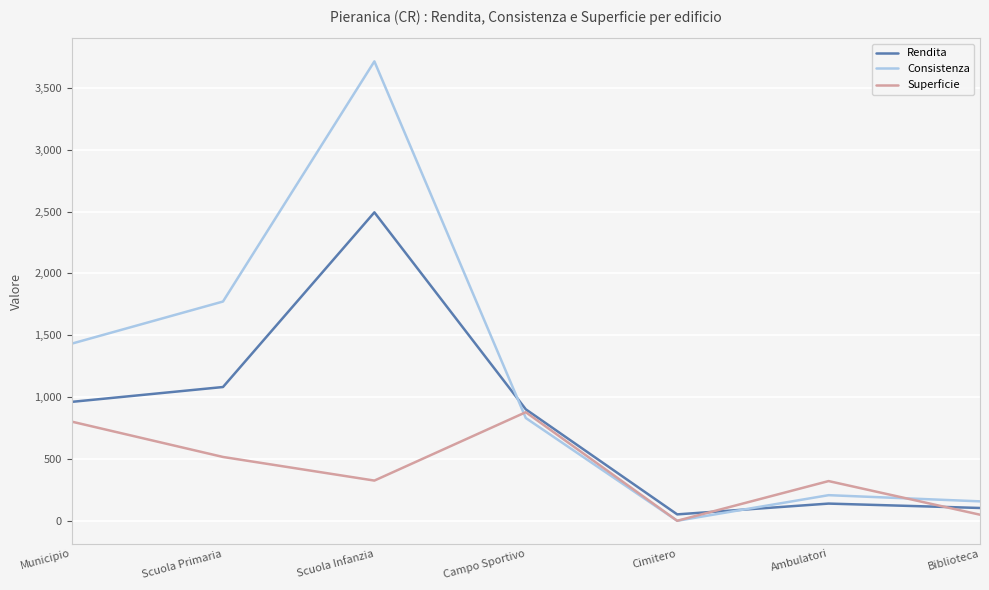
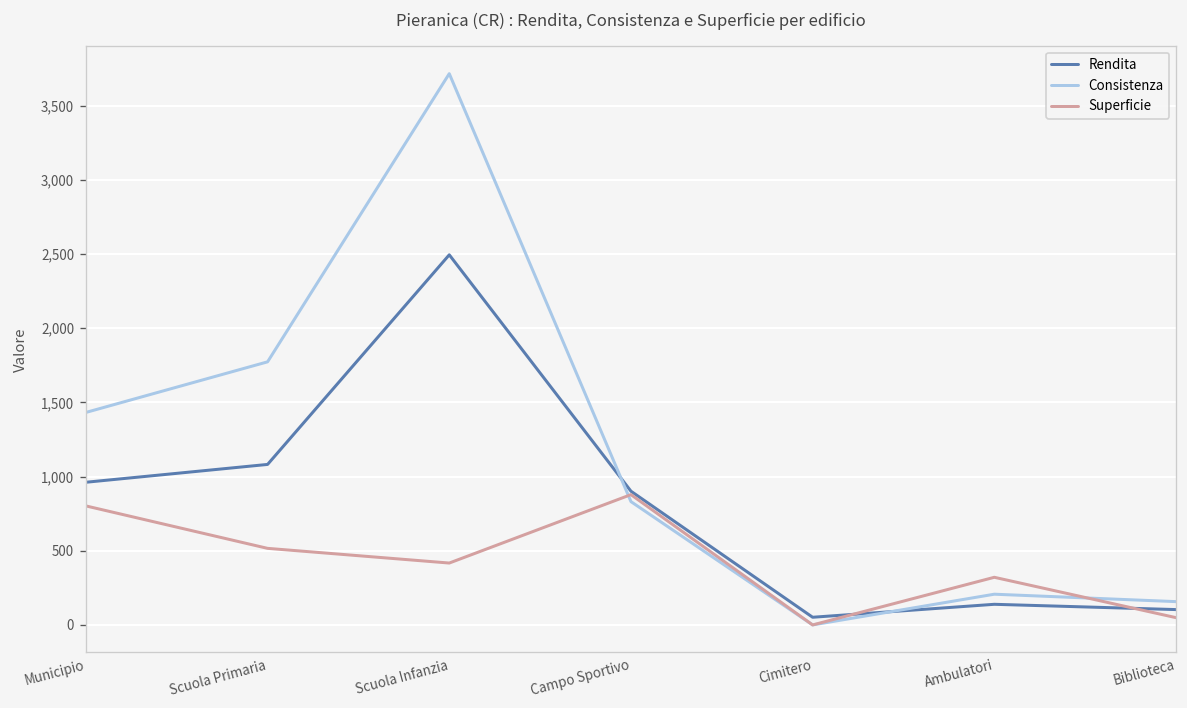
Superficie, Scuola Infanzia: 330 -> 420
